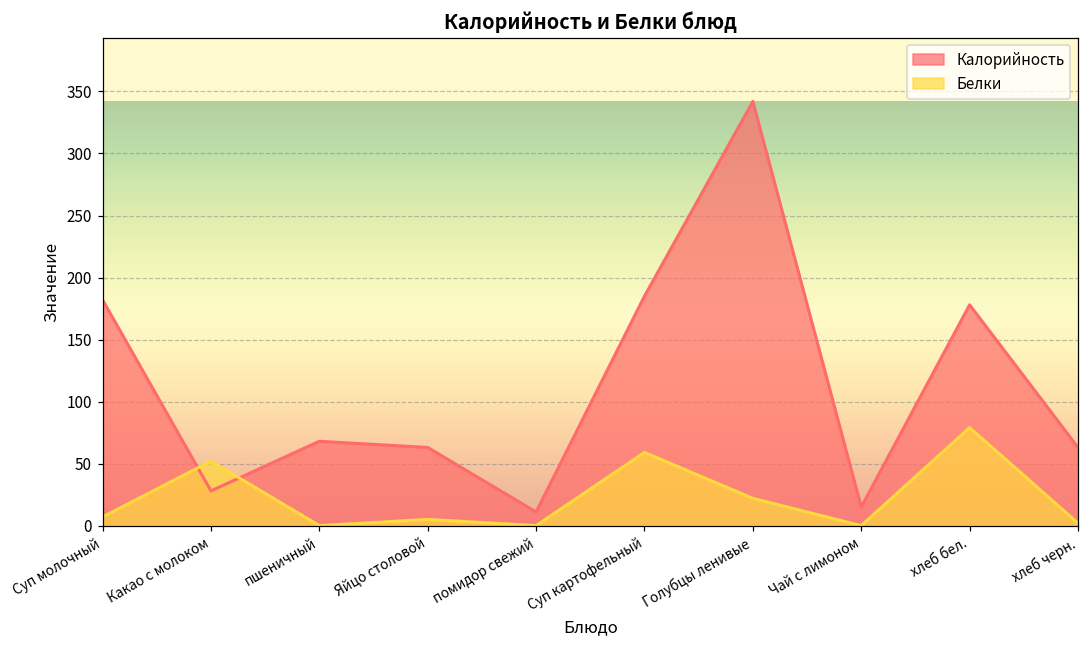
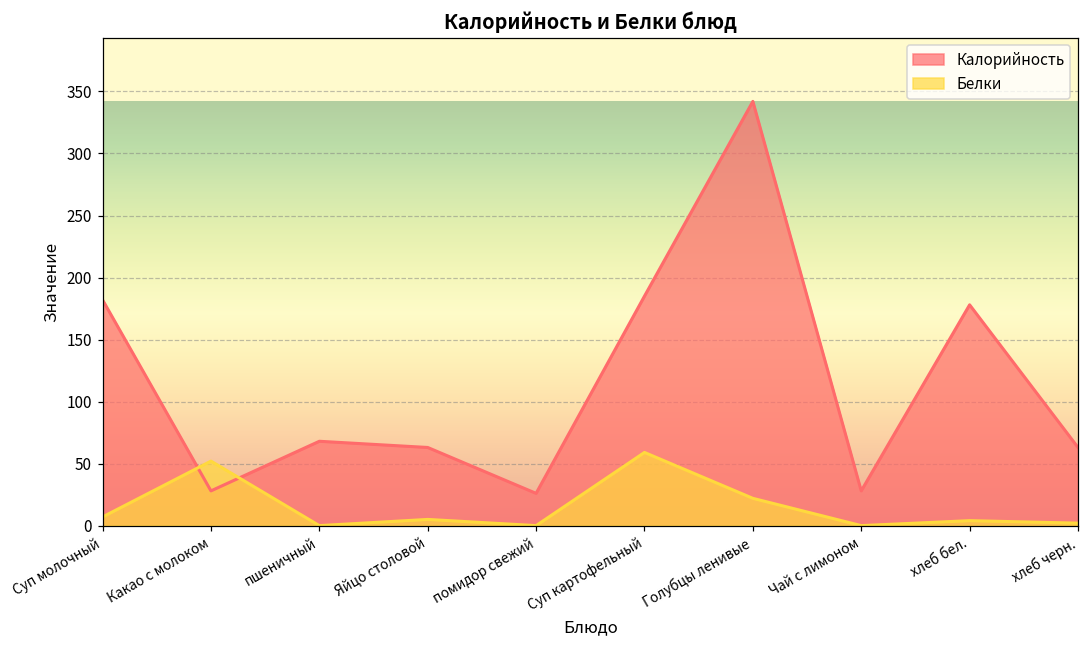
Калорийность, помидор свежий: 11 -> 26
Калорийность, Чай с лимоном: 15 -> 28
Белки, хлеб бел.: 79 -> 4
